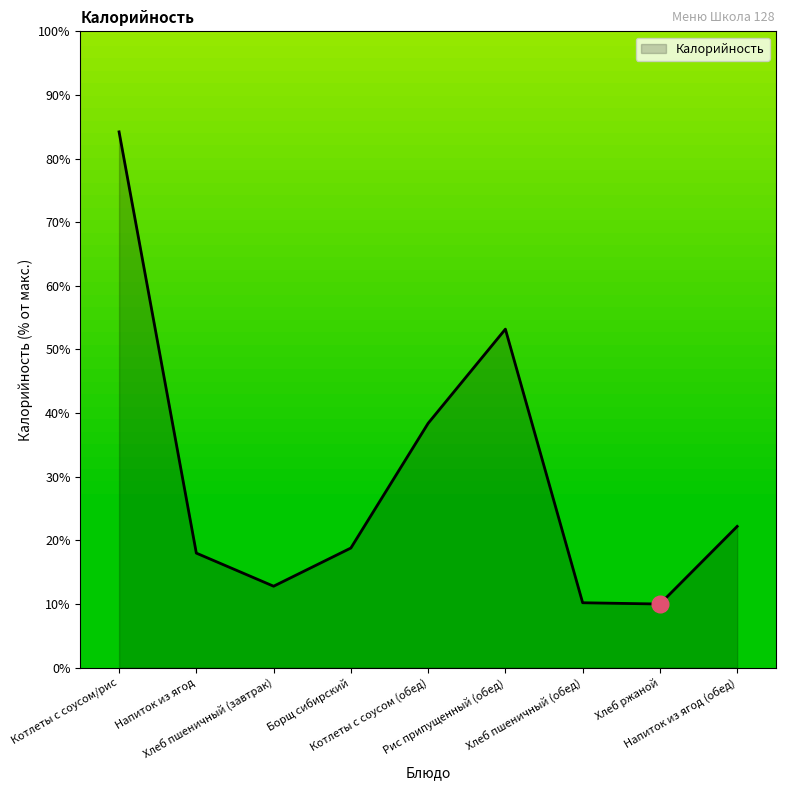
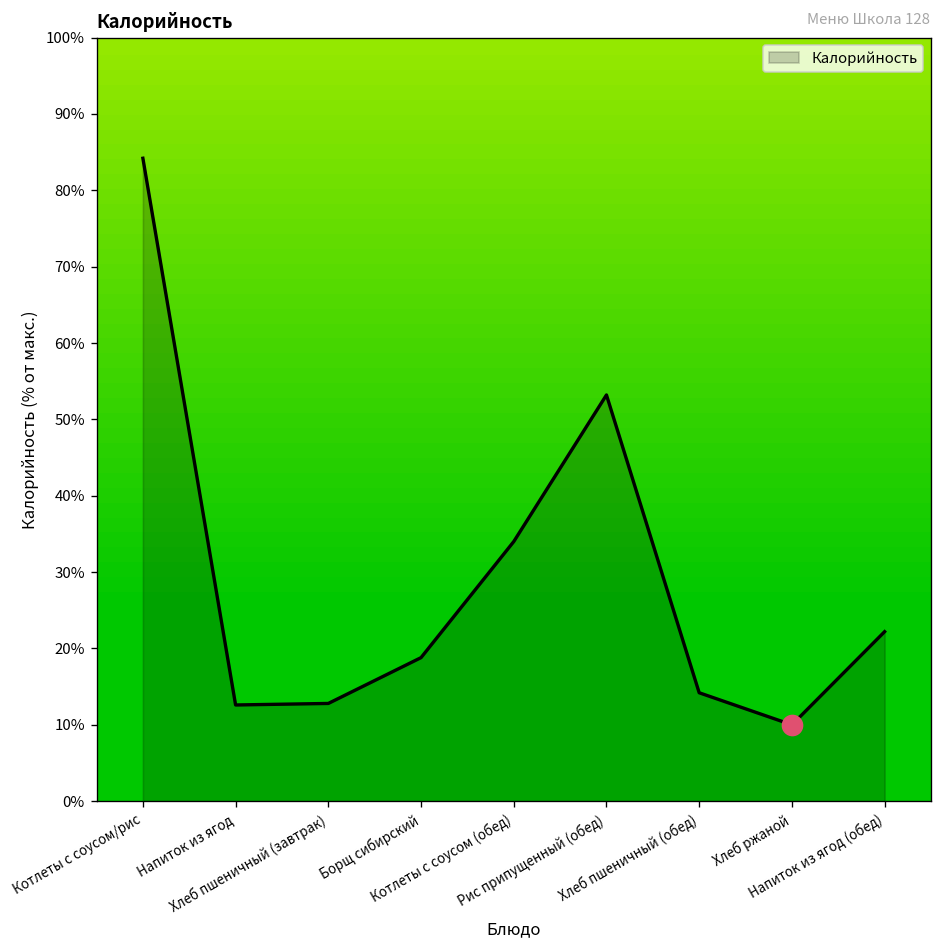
Калорийность, Напиток из ягод: 18% -> 13%
Калорийность, Котлеты с соусом (обед): 38% -> 34%
Калорийность, Хлеб пшеничный (обед): 10% -> 14%
